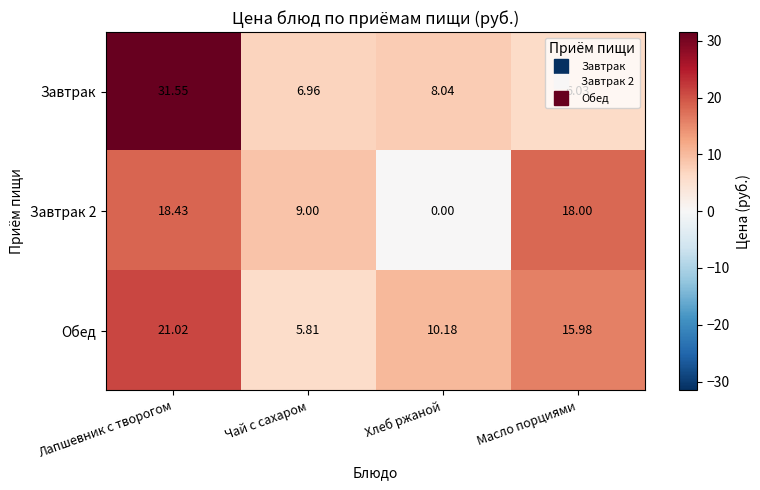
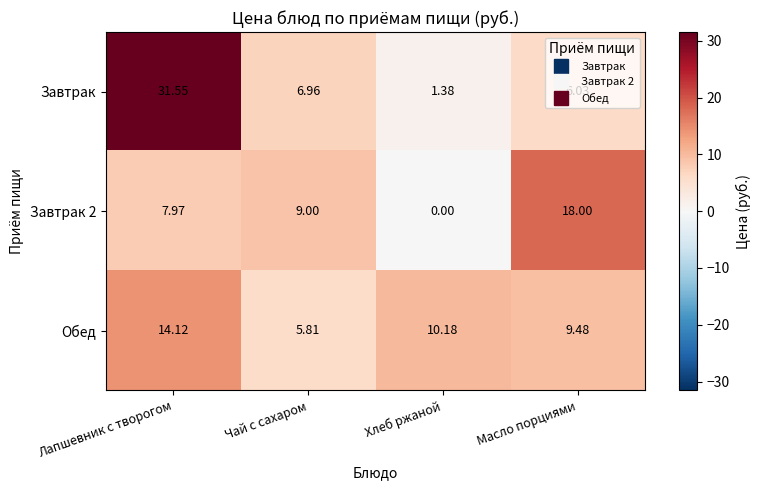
Завтрак, Хлеб ржаной: 8.04 -> 1.38
Завтрак 2, Лапшевник с творогом: 18.43 -> 7.97
Обед, Лапшевник с творогом: 21.02 -> 14.12
Обед, Масло порциями: 15.98 -> 9.48
